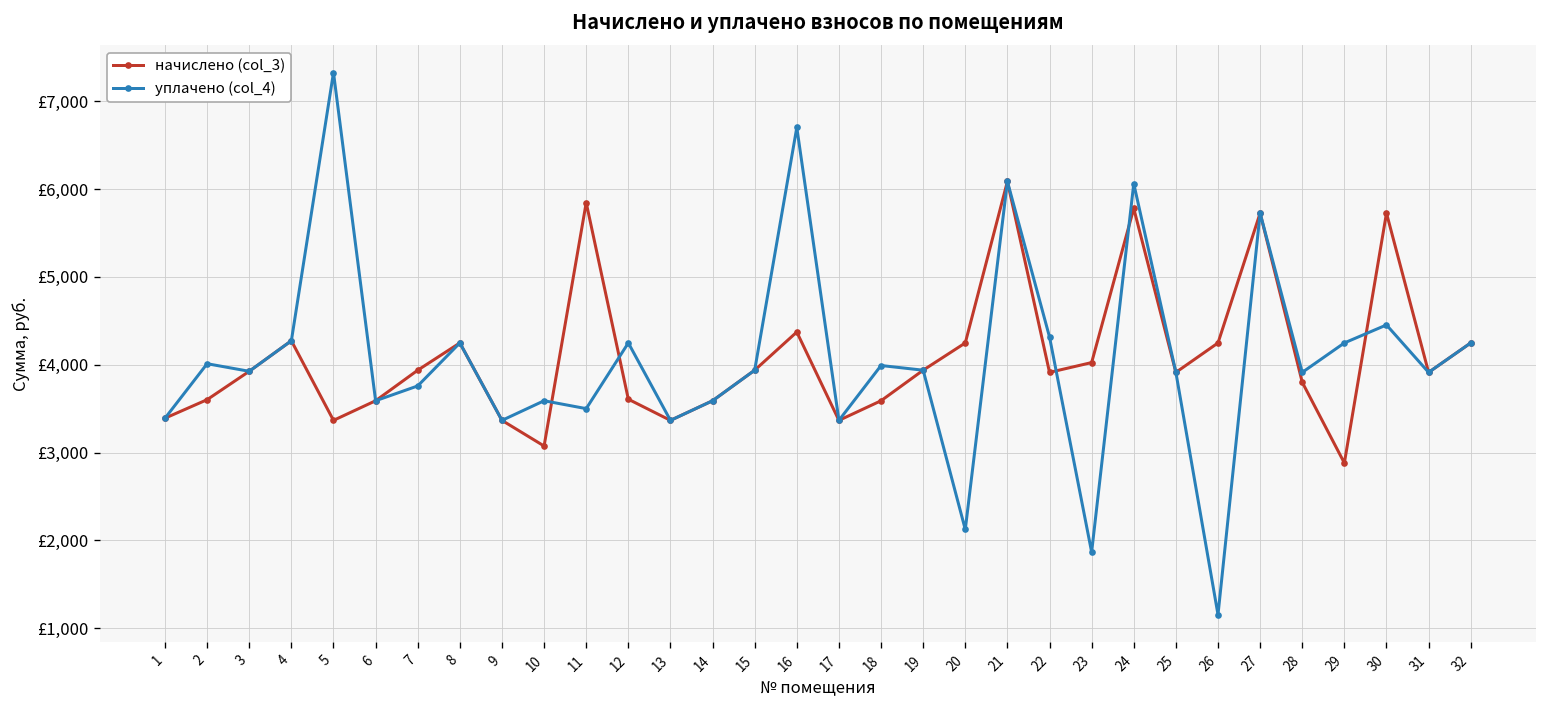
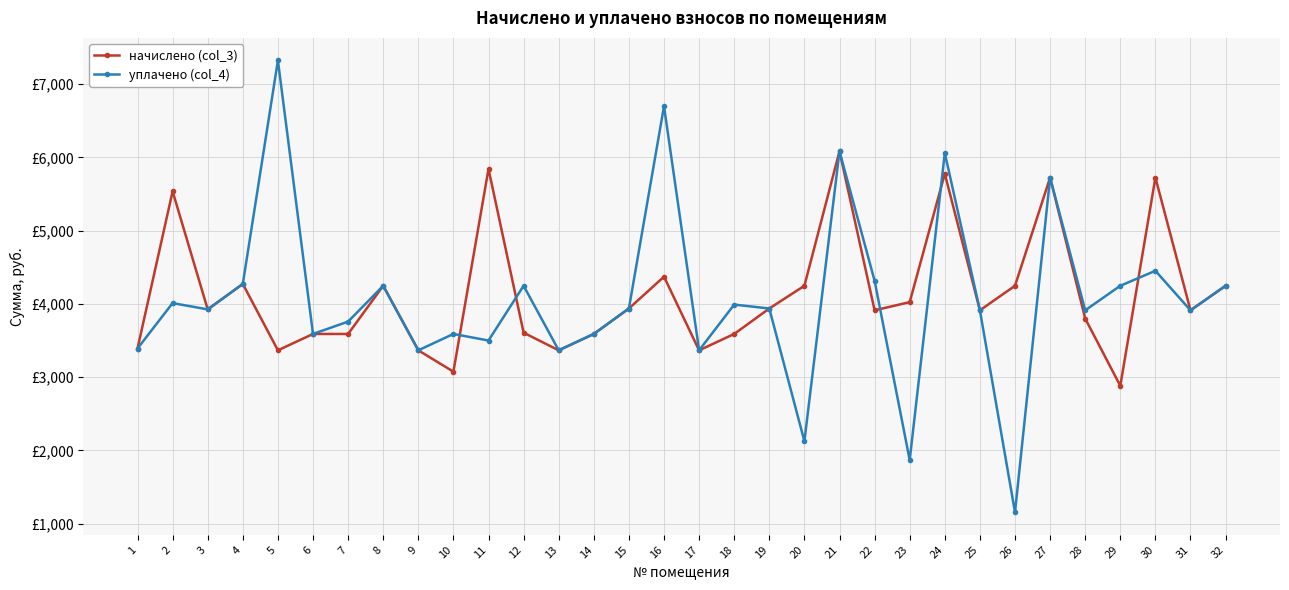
начислено (col_3), 2: £3,600 -> £5,500
начислено (col_3), 7: £3,900 -> £3,600
